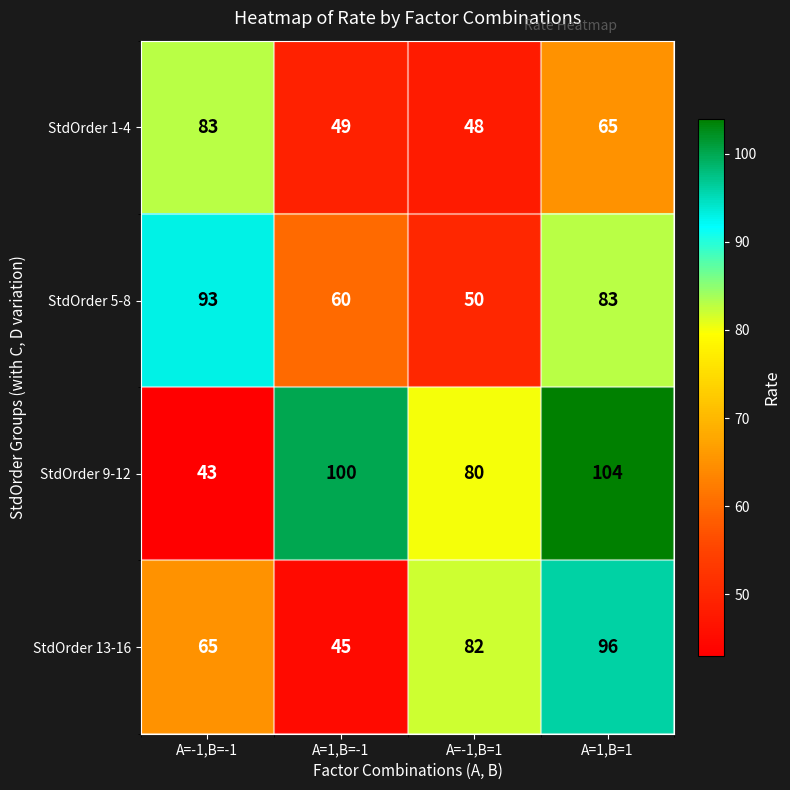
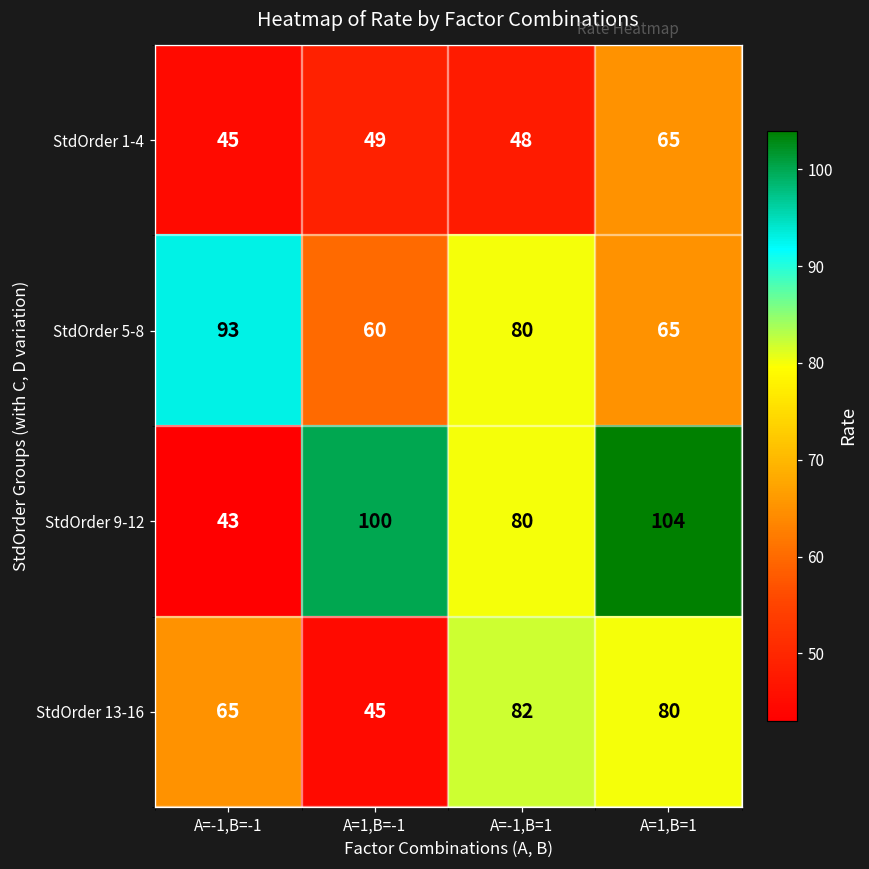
StdOrder 1-4, A=-1,B=-1: 83 -> 45
StdOrder 5-8, A=-1,B=1: 50 -> 80
StdOrder 5-8, A=1,B=1: 83 -> 65
StdOrder 13-16, A=1,B=1: 96 -> 80
